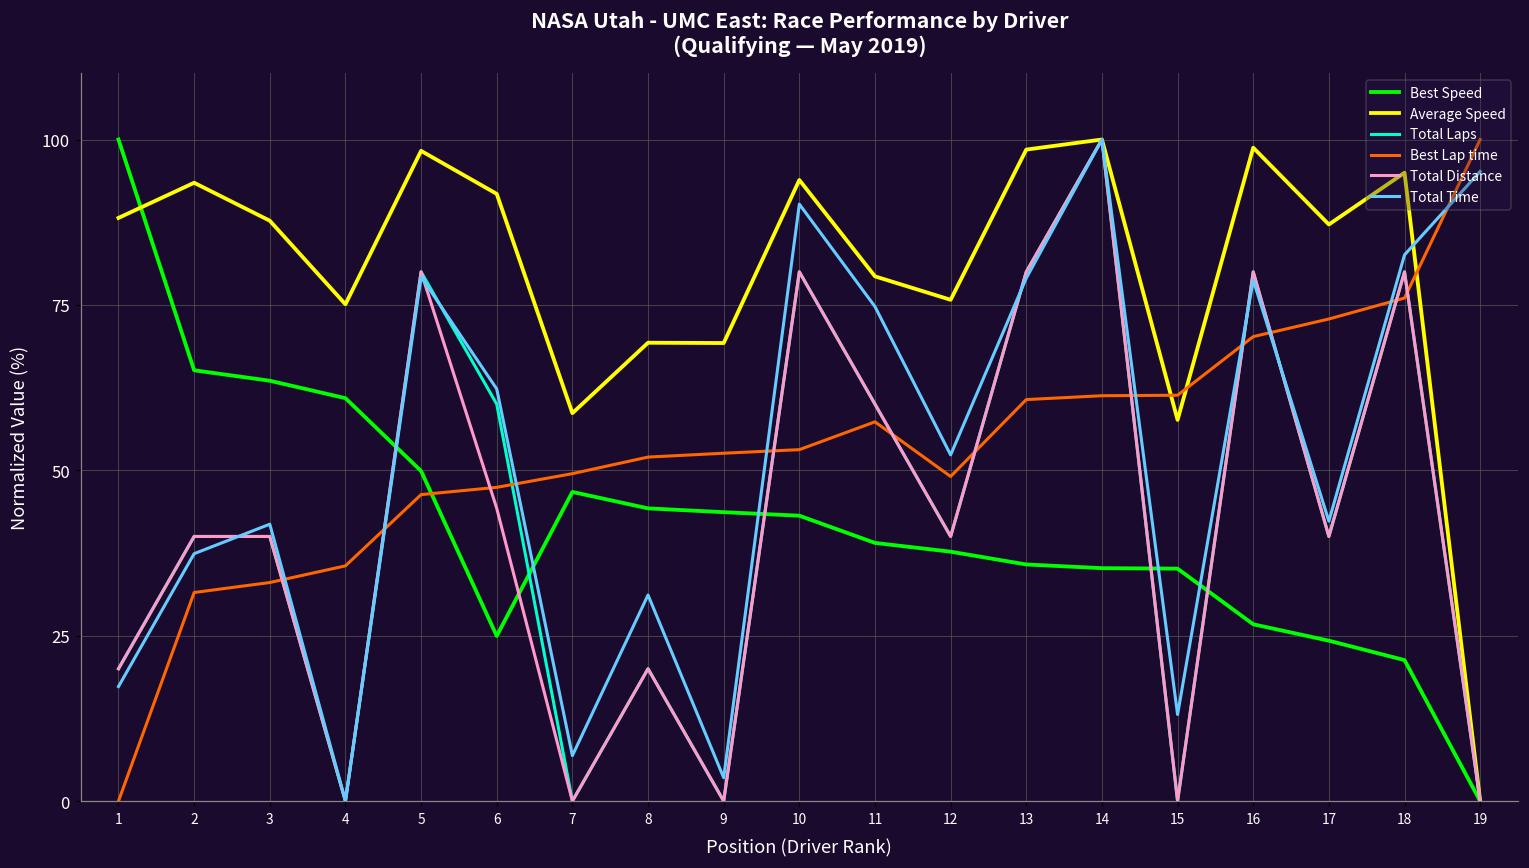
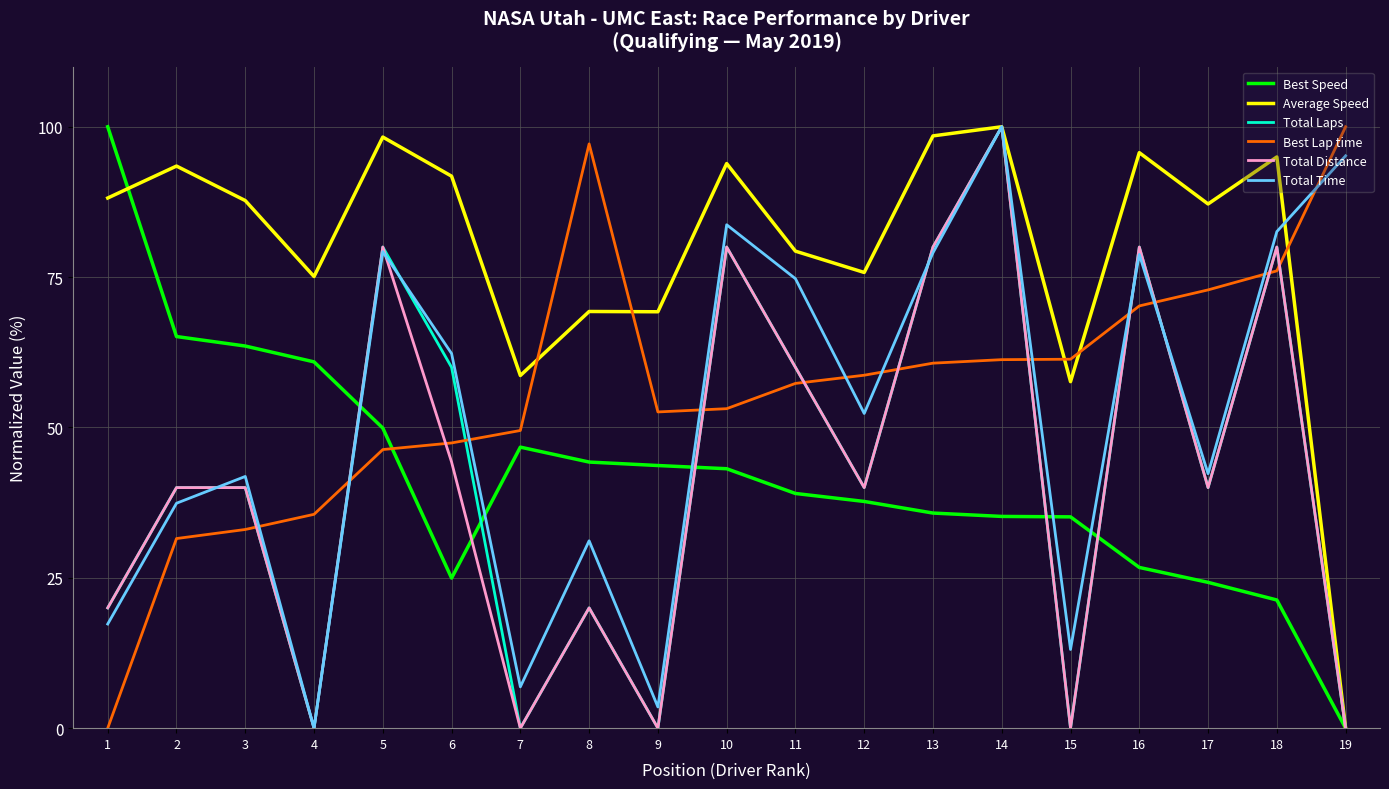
Best Lap time, 8: 52 -> 97
Total Time, 10: 90 -> 84
Best Lap time, 12: 49 -> 59
Average Speed, 16: 99 -> 96
